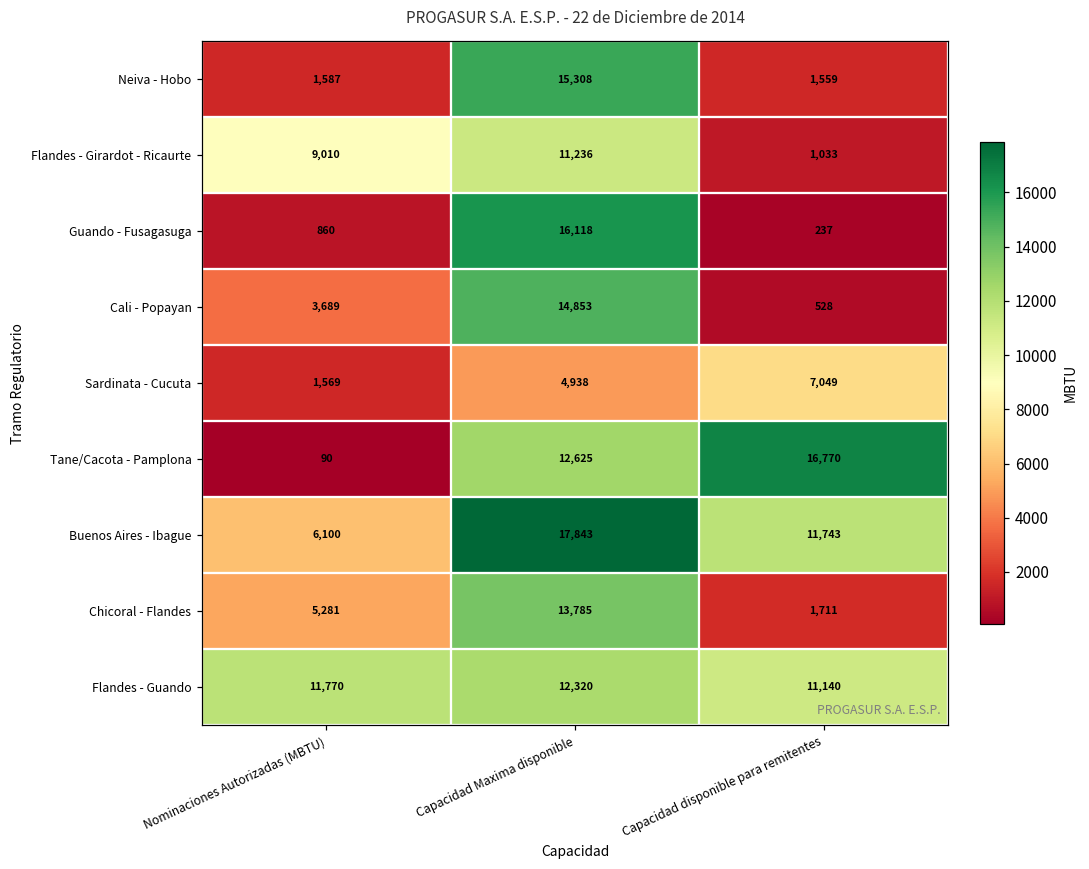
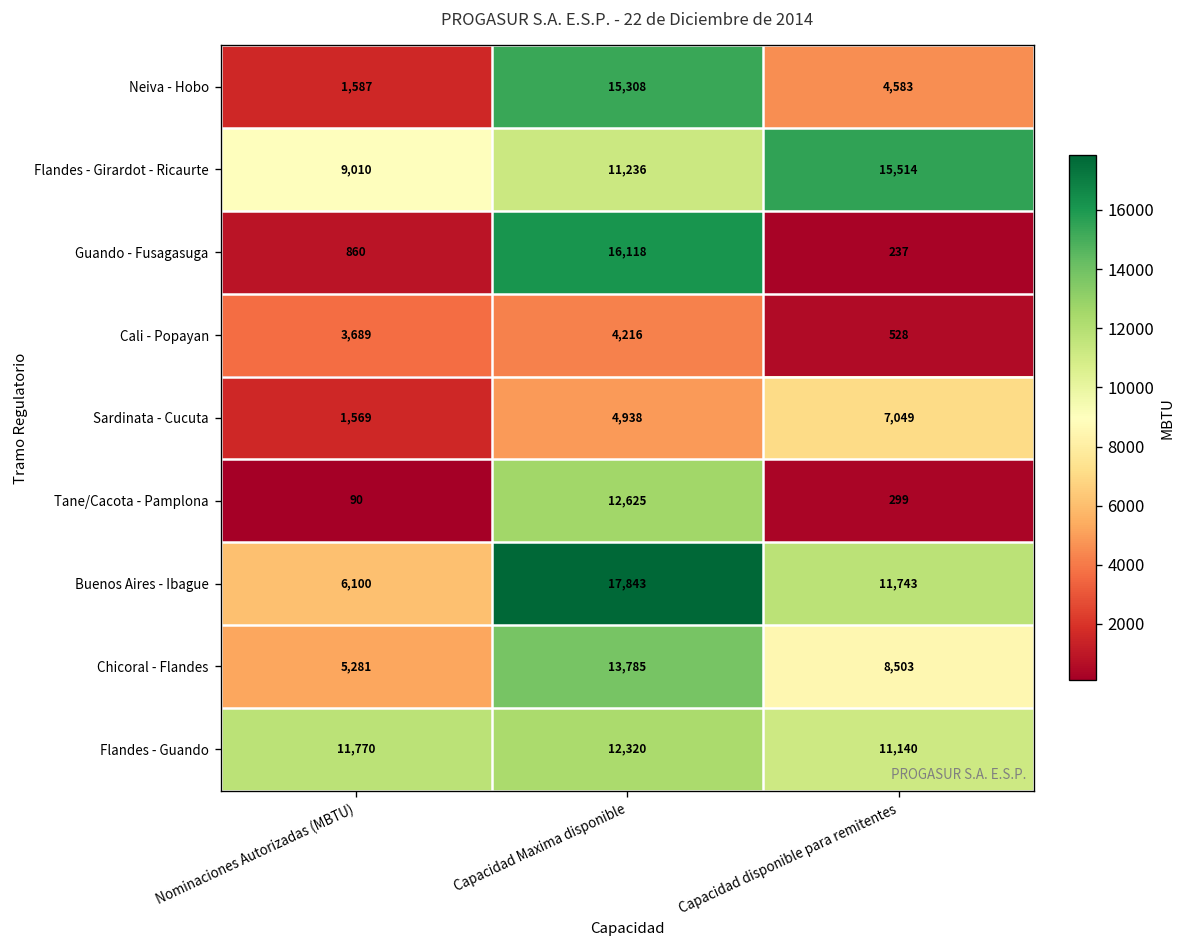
Neiva - Hobo, Capacidad disponible para remitentes: 1,559 -> 4,583
Flandes - Girardot - Ricaurte, Capacidad disponible para remitentes: 1,033 -> 15,514
Cali - Popayan, Capacidad Maxima disponible: 14,853 -> 4,216
Tane/Cacota - Pamplona, Capacidad disponible para remitentes: 16,770 -> 299
Chicoral - Flandes, Capacidad disponible para remitentes: 1,711 -> 8,503
